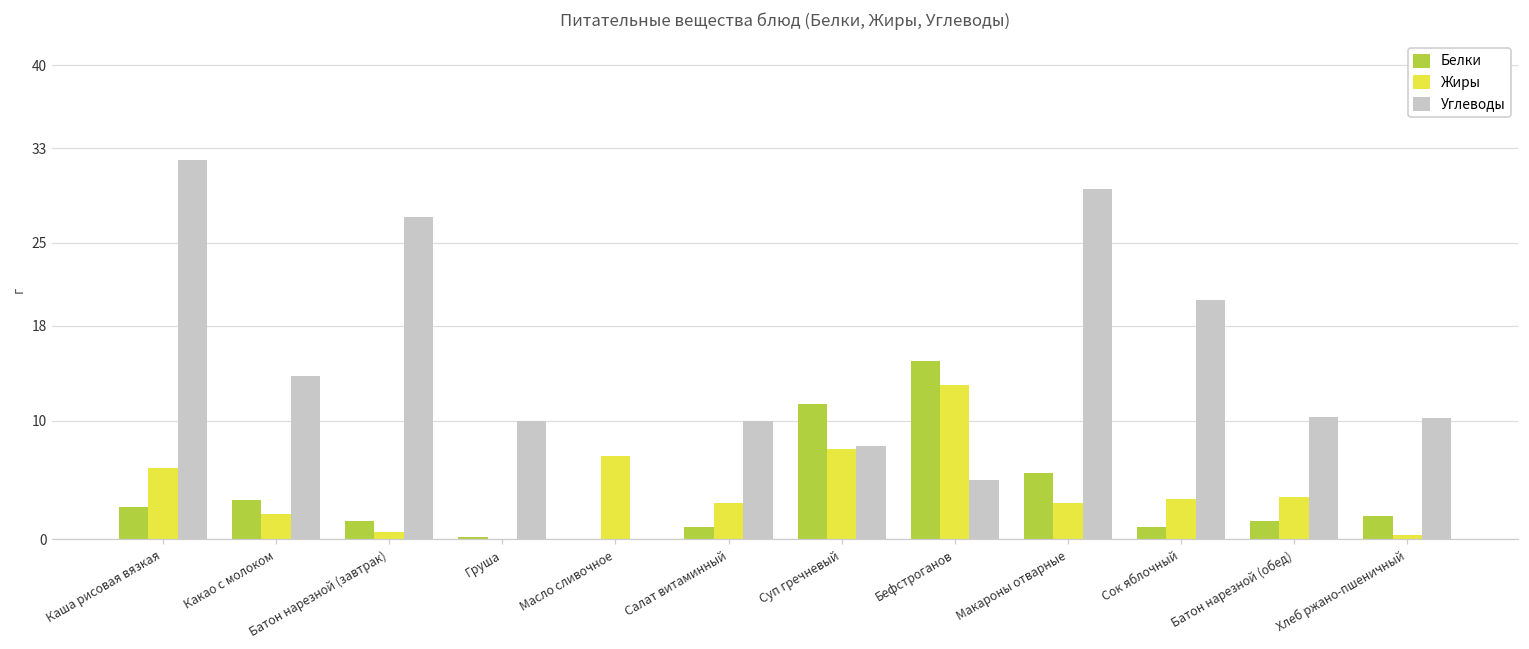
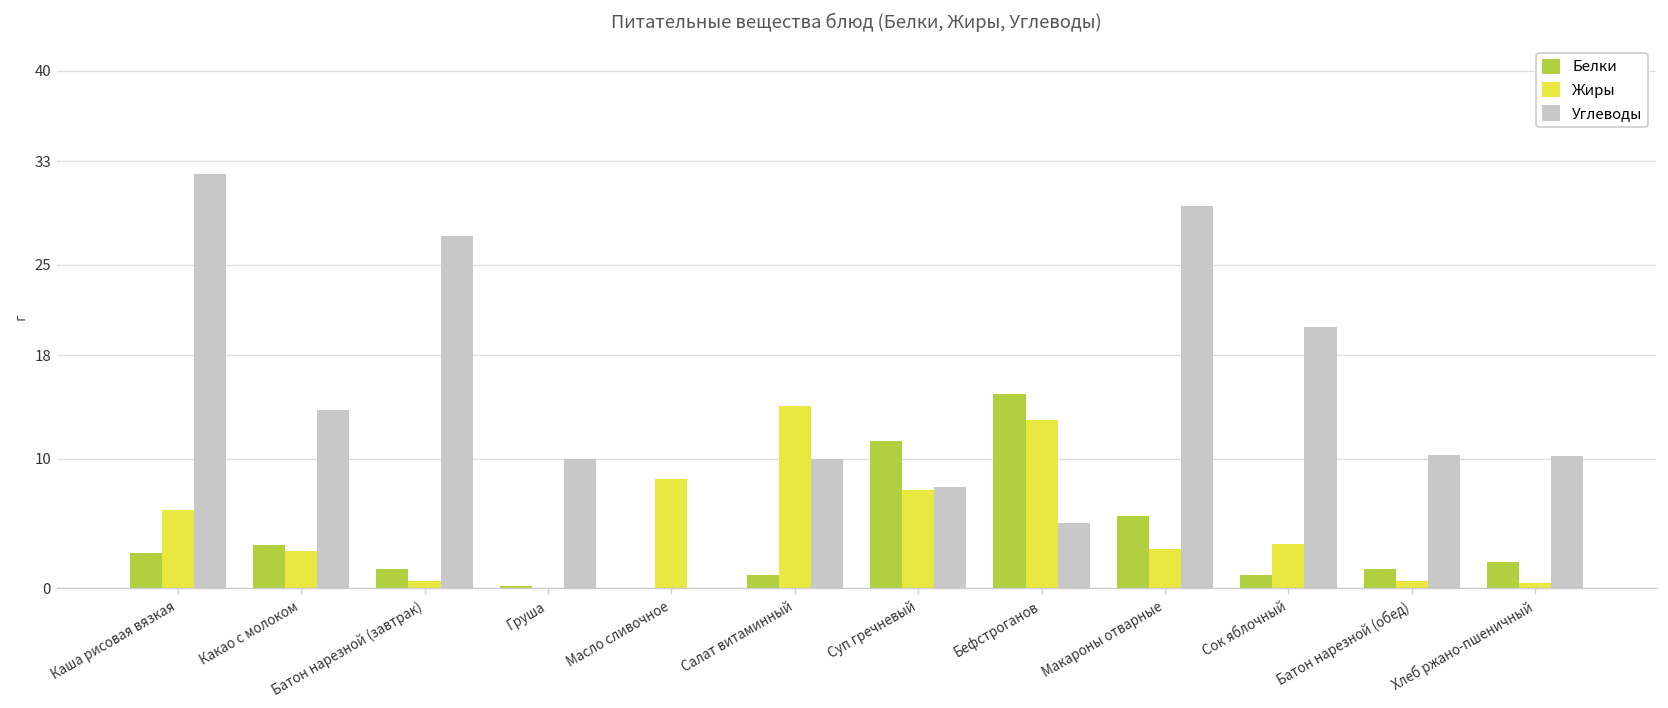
Жиры, Какао с молоком: 2.1 -> 2.9
Жиры, Масло сливочное: 7.0 -> 8.4
Жиры, Салат витаминный: 3.0 -> 14.1
Жиры, Батон нарезной (обед): 3.5 -> 0.6
